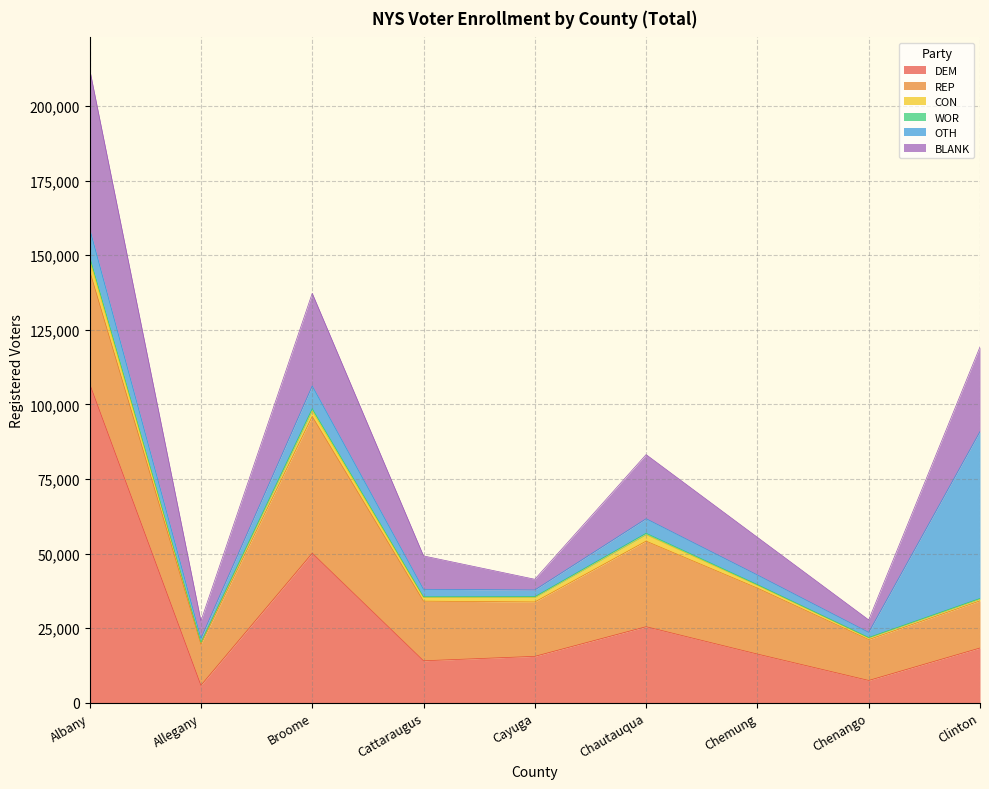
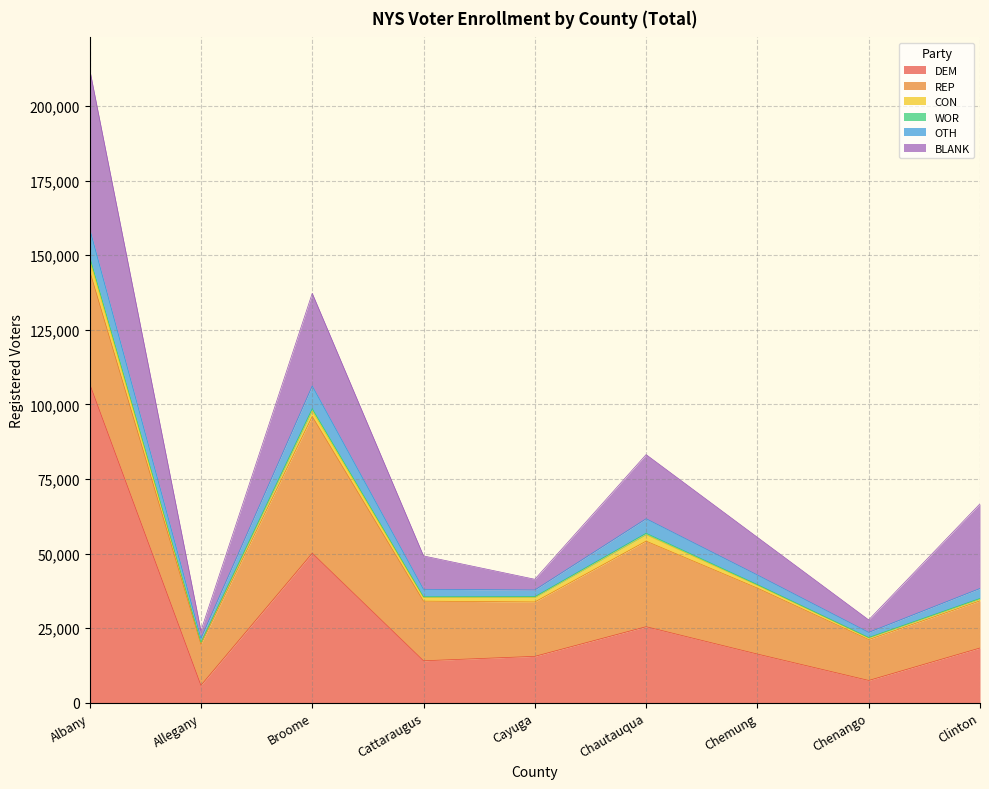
BLANK, Allegany: 6,000 -> 3,000
OTH, Clinton: 56,000 -> 3,000
